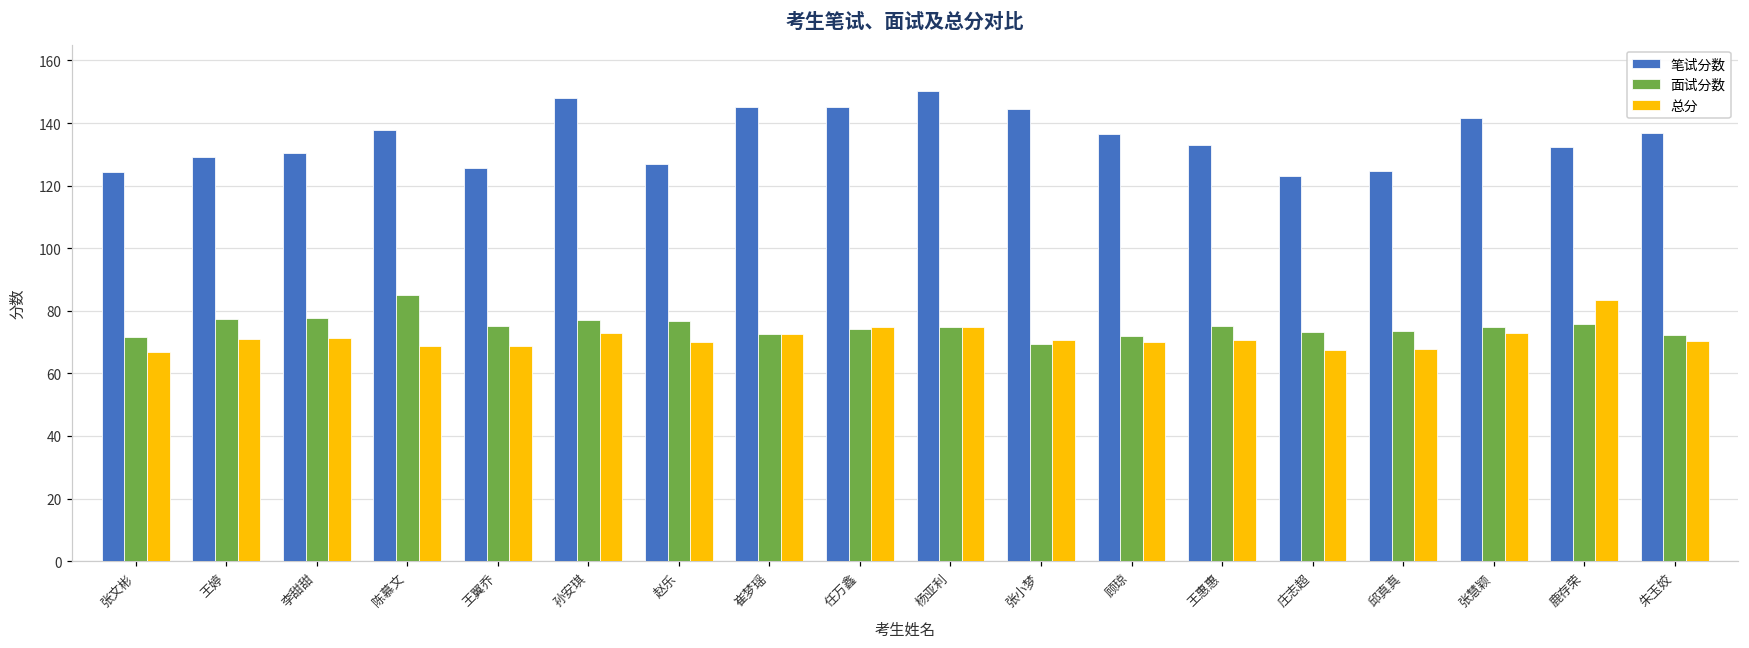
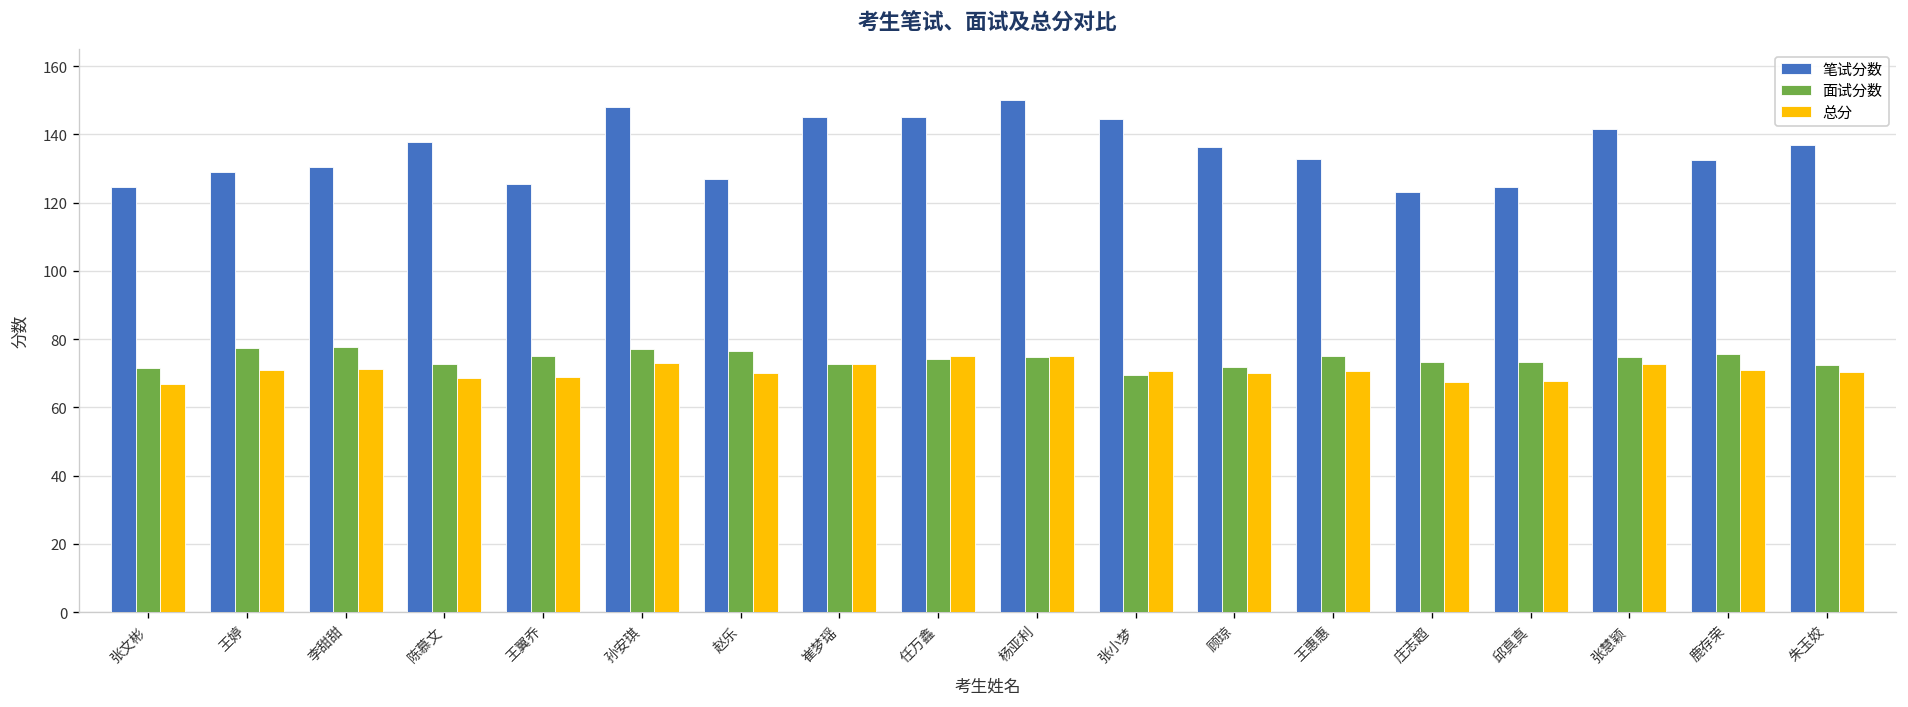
面试分数, 陈慕文: 85 -> 73
总分, 鹿存荣: 83 -> 71
